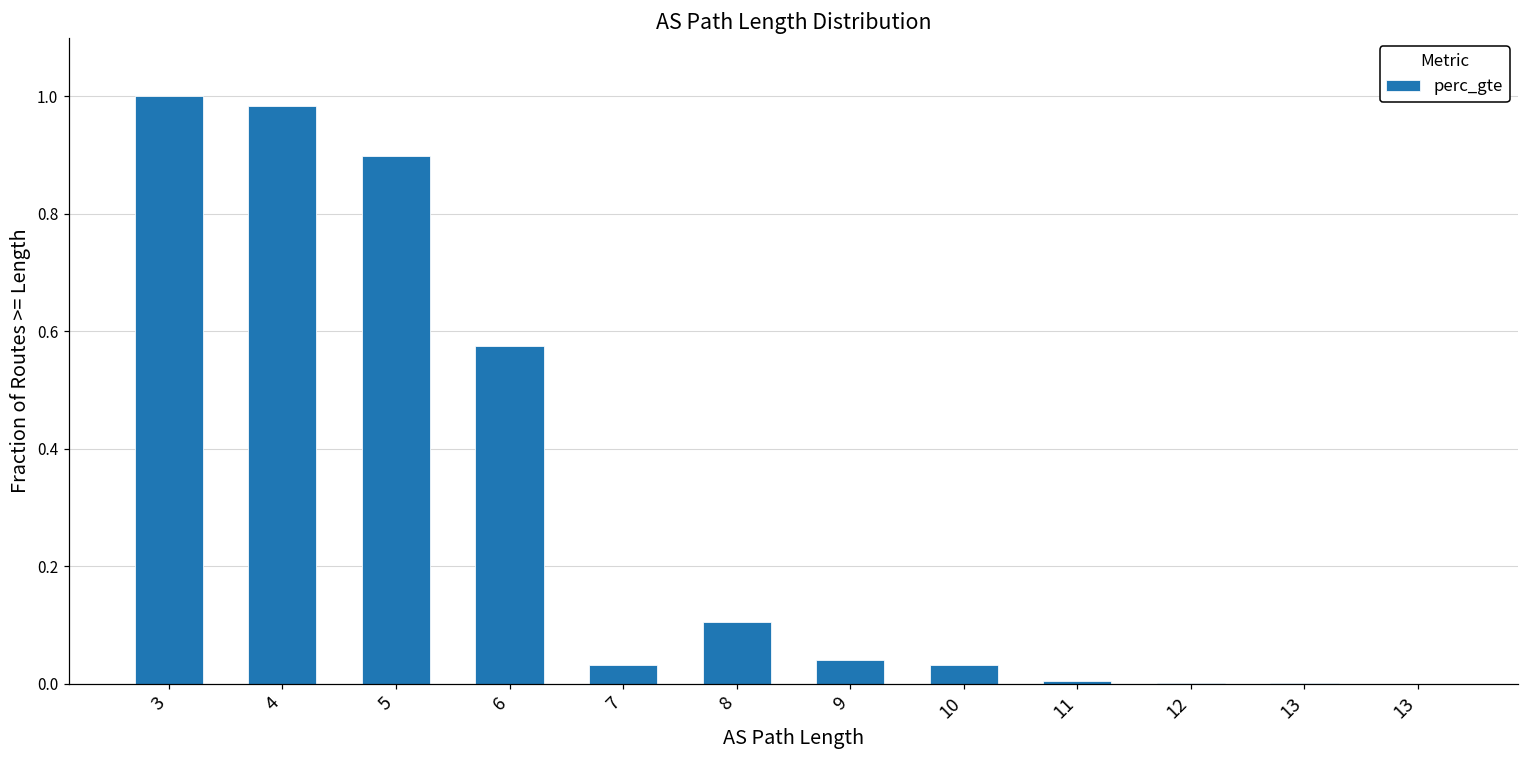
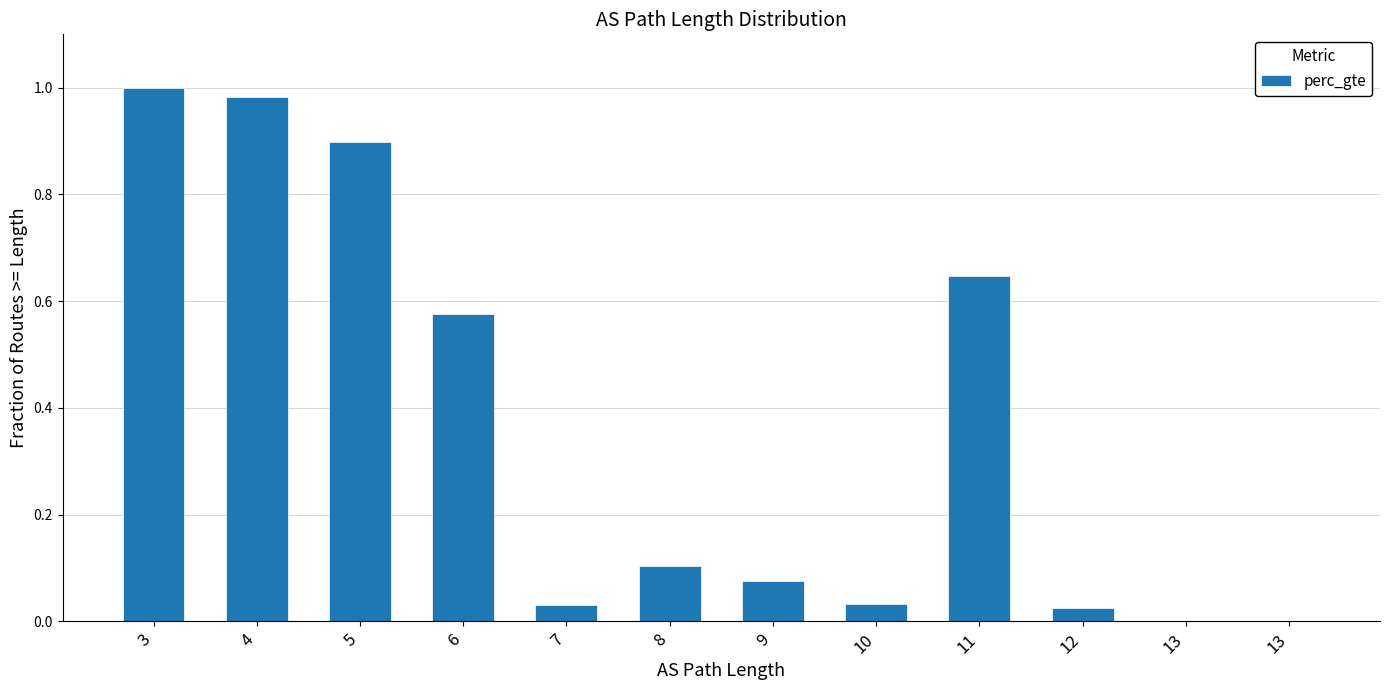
9: 0.04 -> 0.07
11: 0.00 -> 0.65
12: 0.00 -> 0.02
